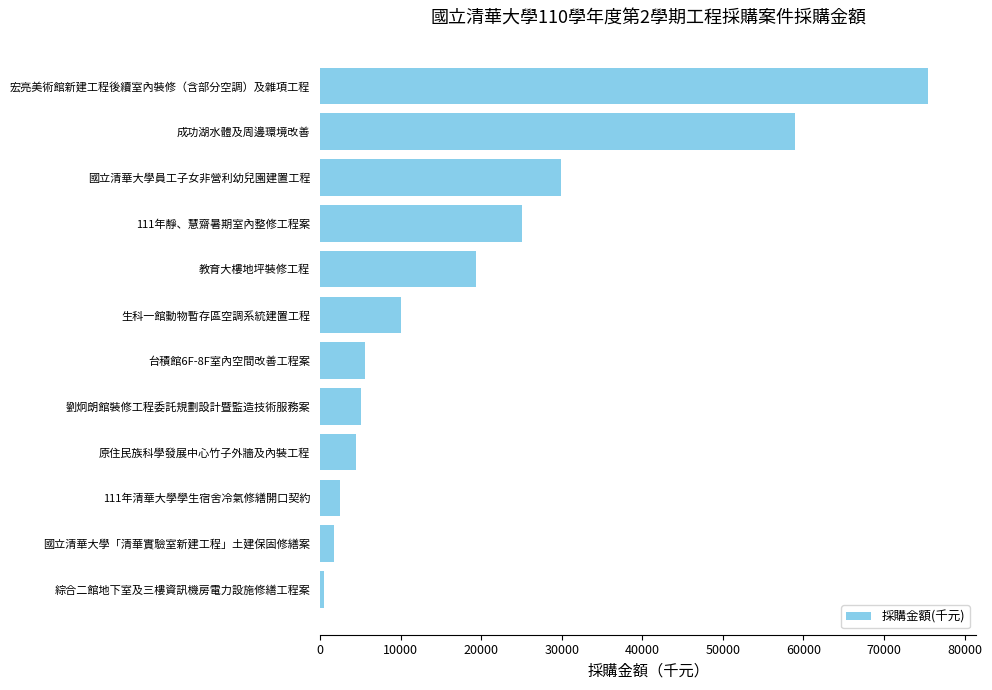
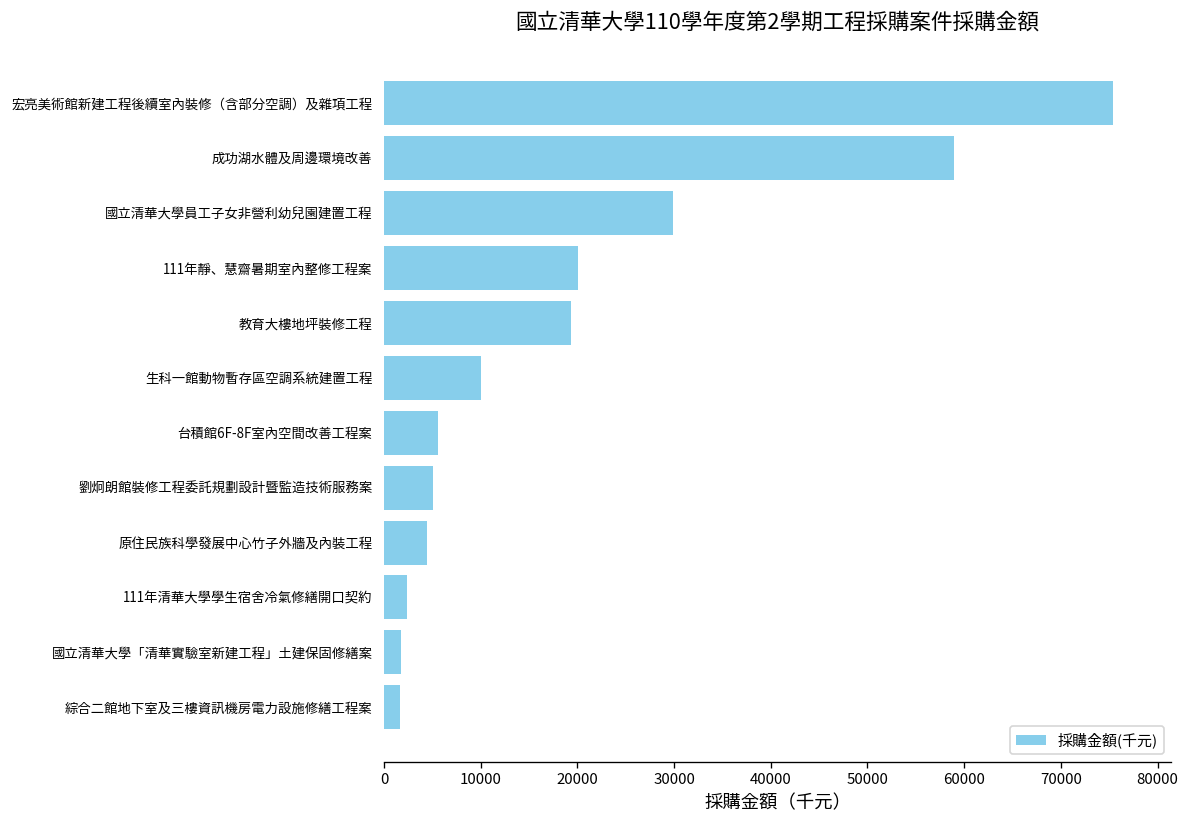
111年靜、慧齋暑期室內整修工程案: 25000 -> 20000
綜合二館地下室及三樓資訊機房電力設施修繕工程案: 1000 -> 2000
